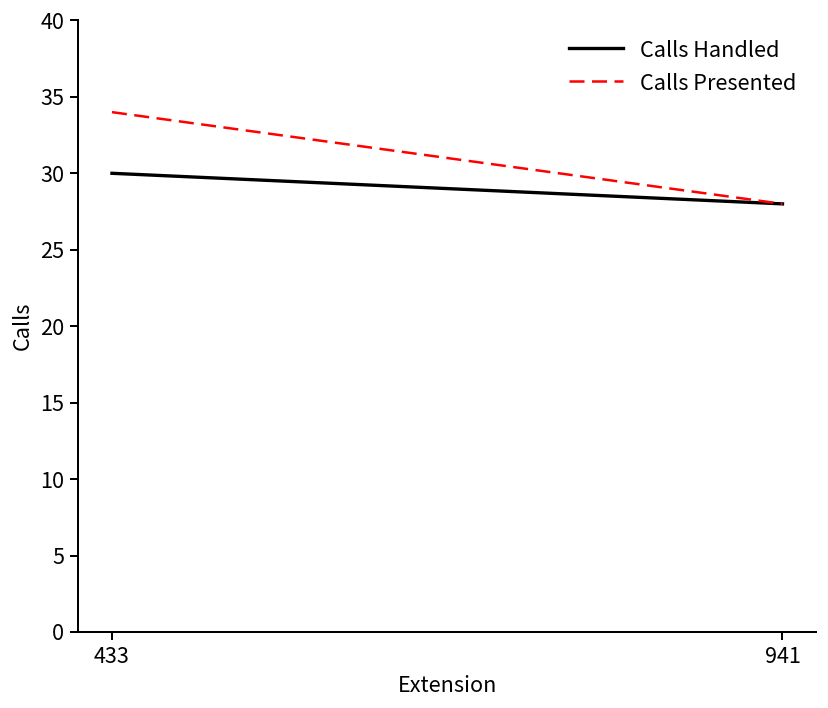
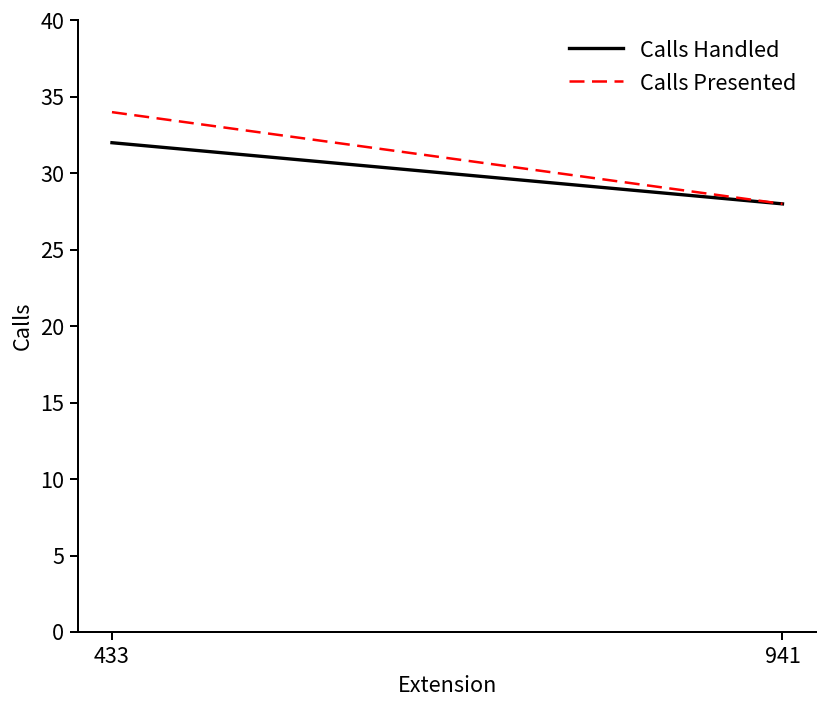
Calls Handled, 433: 30 -> 32
